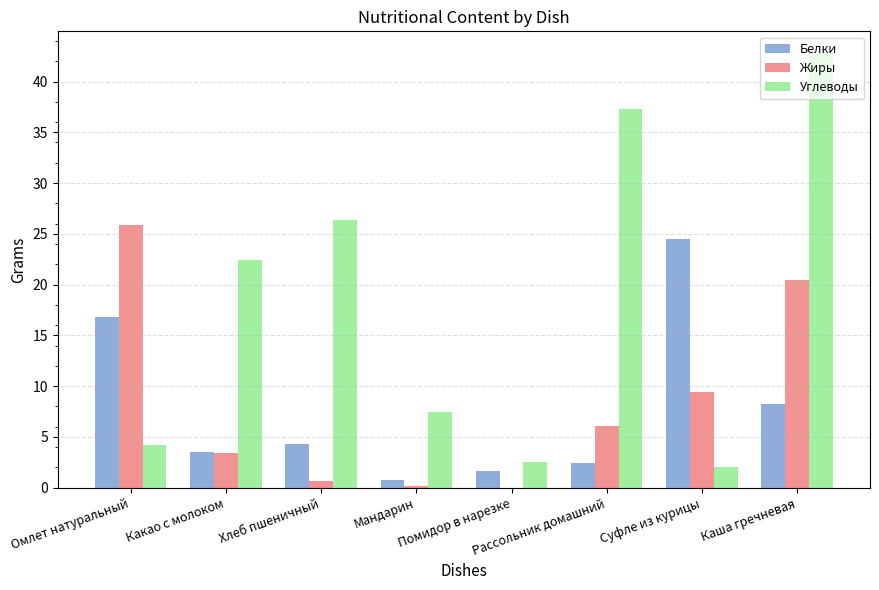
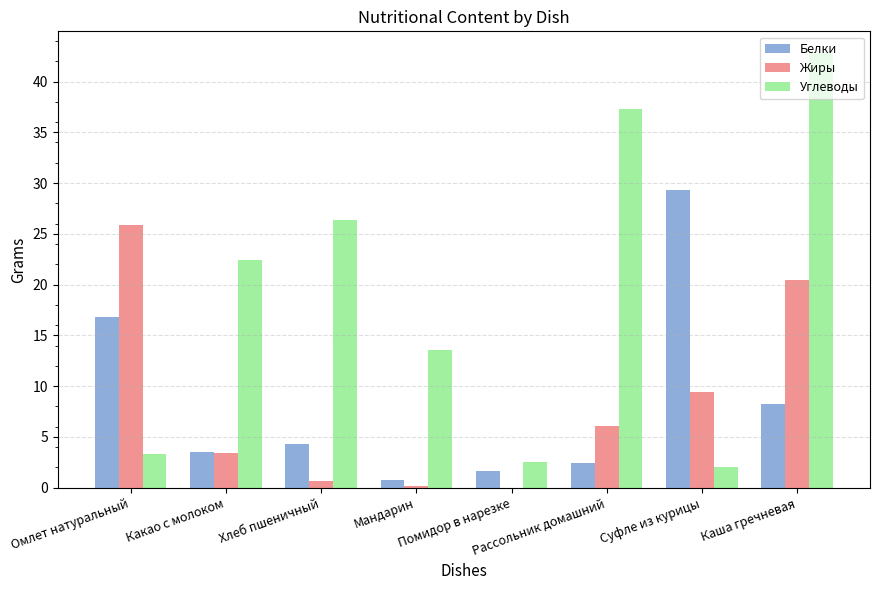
Углеводы, Омлет натуральный: 4.2 -> 3.3
Углеводы, Мандарин: 7.5 -> 13.6
Белки, Суфле из курицы: 24.5 -> 29.3
